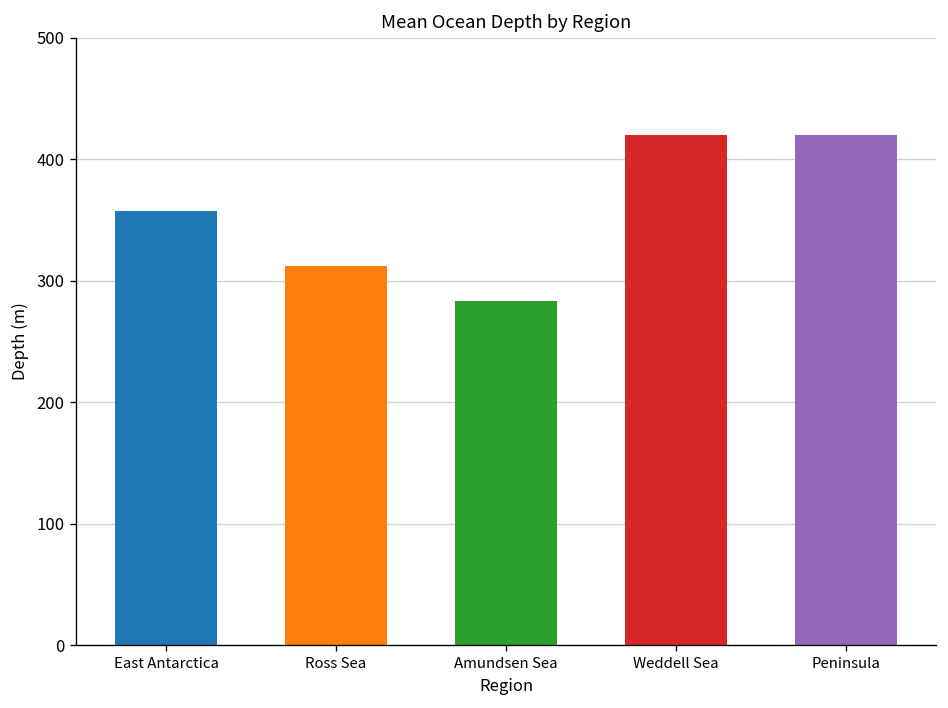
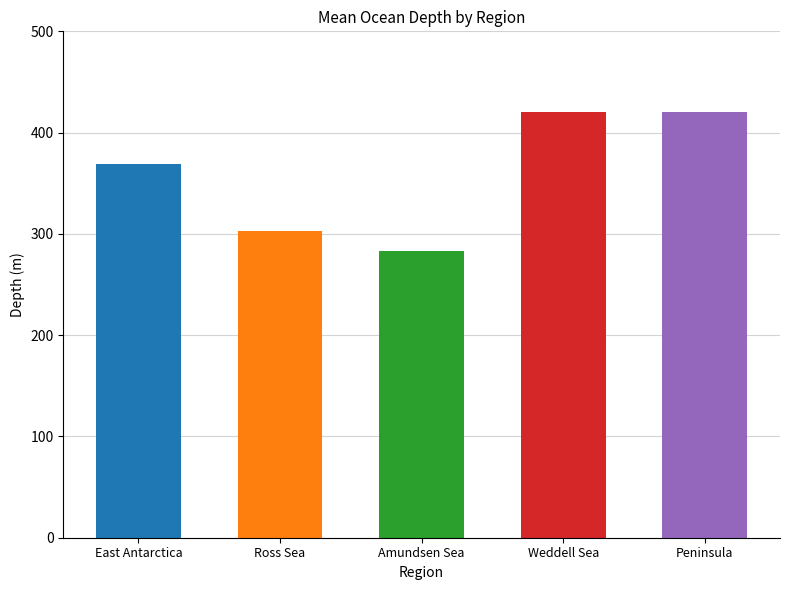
East Antarctica: 357 -> 369
Ross Sea: 312 -> 303
